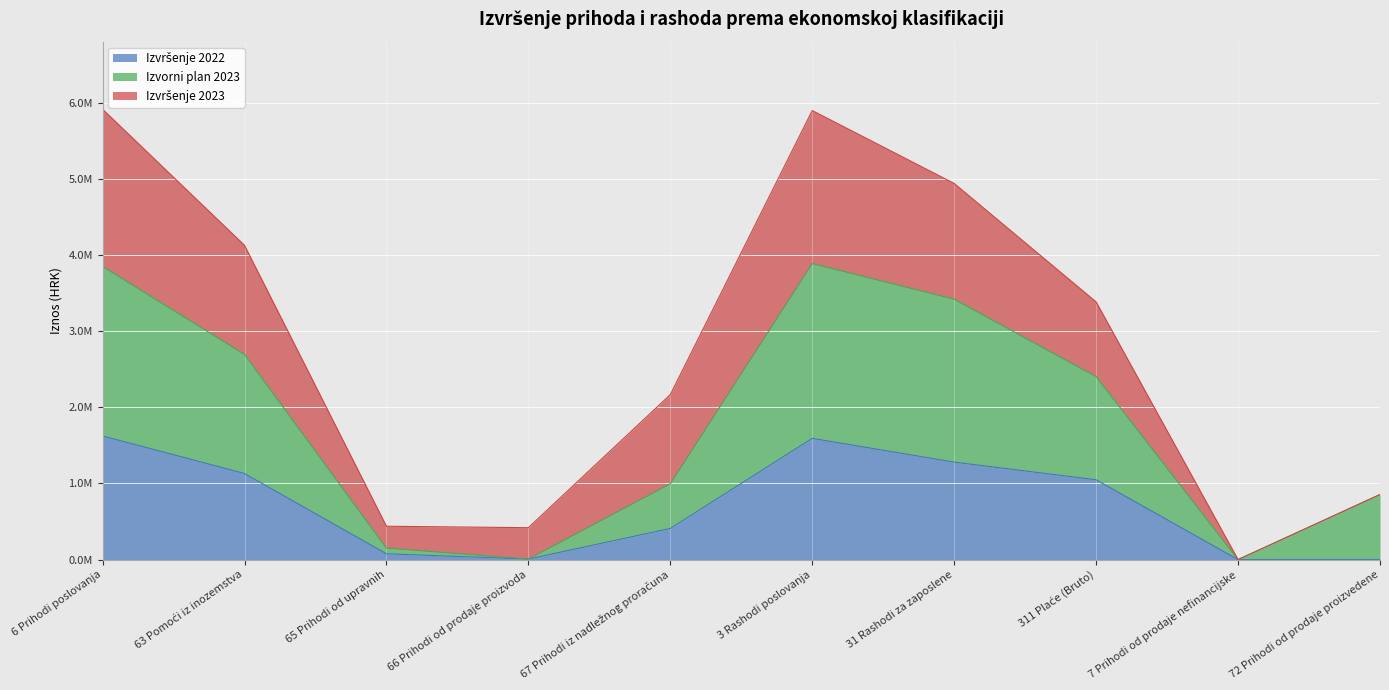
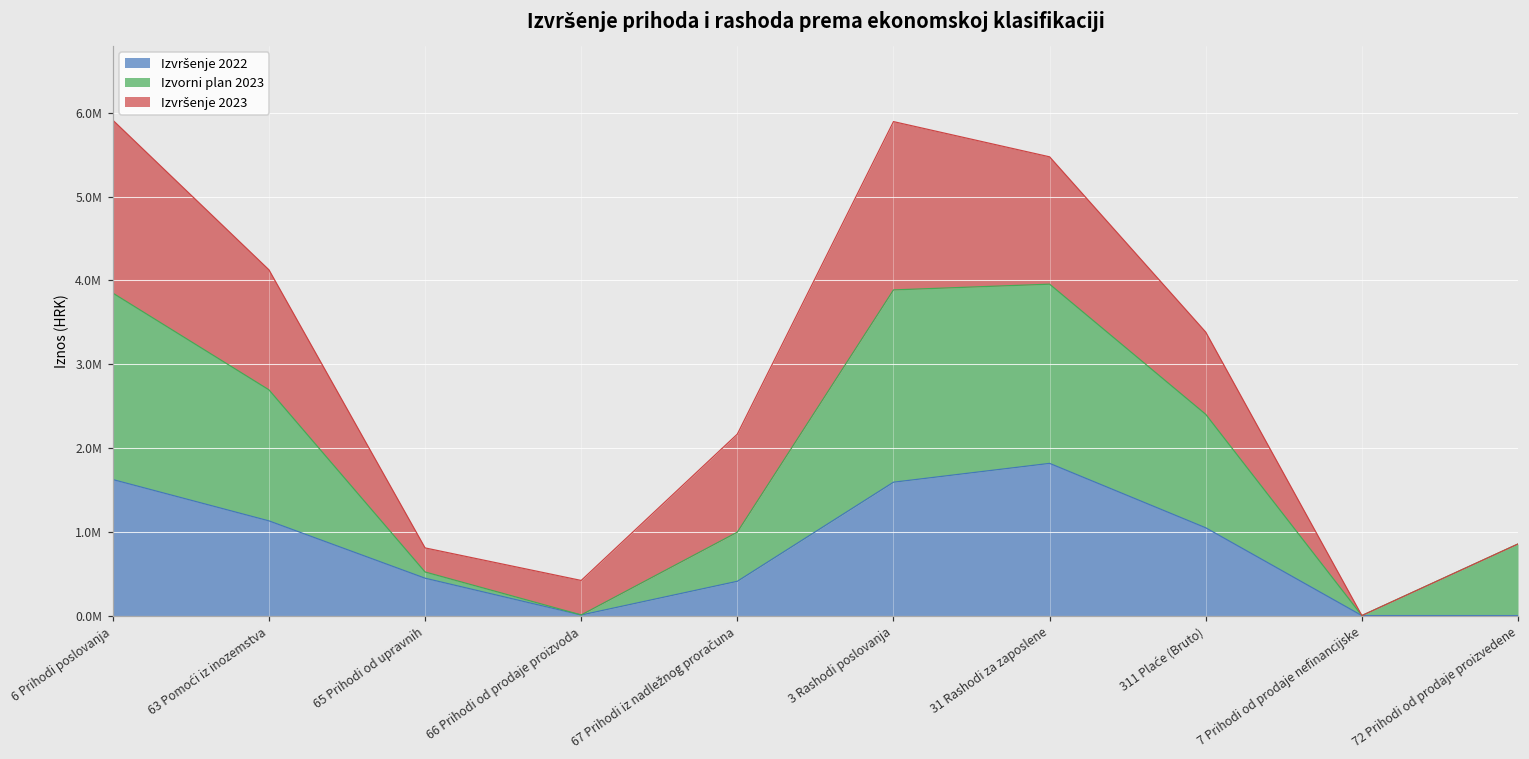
Izvršenje 2022, 65 Prihodi od upravnih: 100000 -> 400000
Izvršenje 2022, 31 Rashodi za zaposlene: 1300000 -> 1800000
